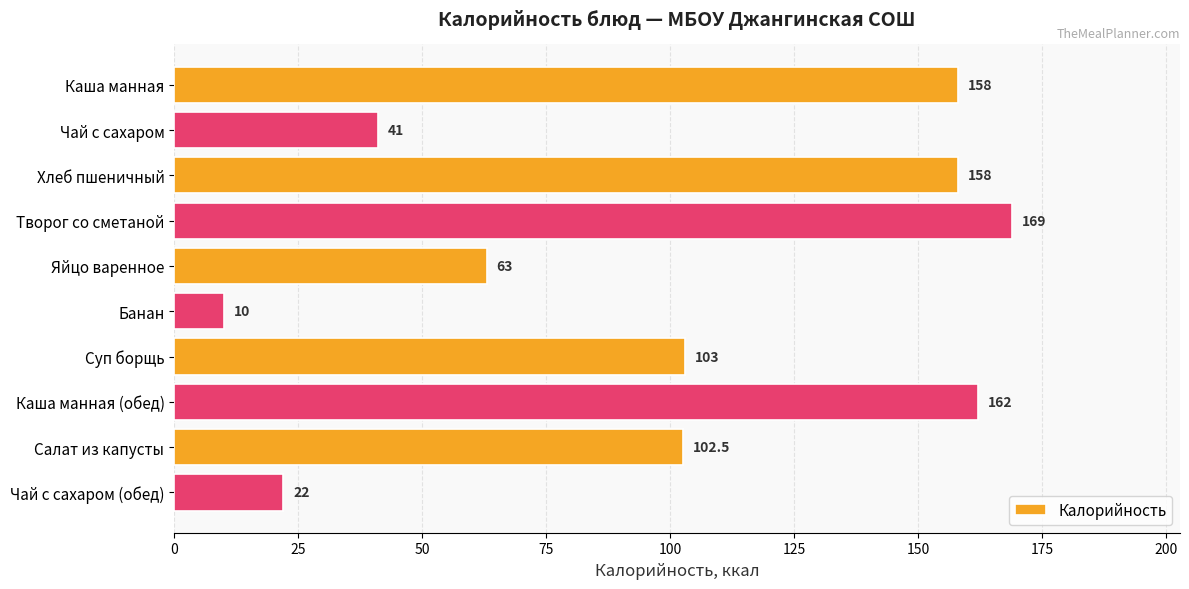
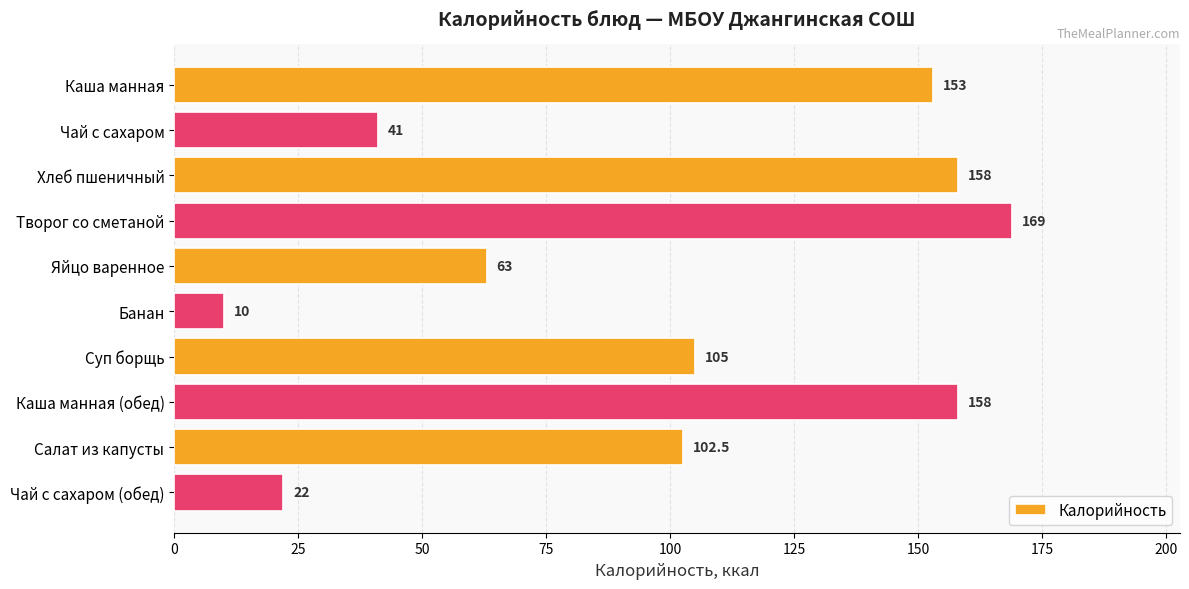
Каша манная: 158 -> 153
Суп борщь: 103 -> 105
Каша манная (обед): 162 -> 158
